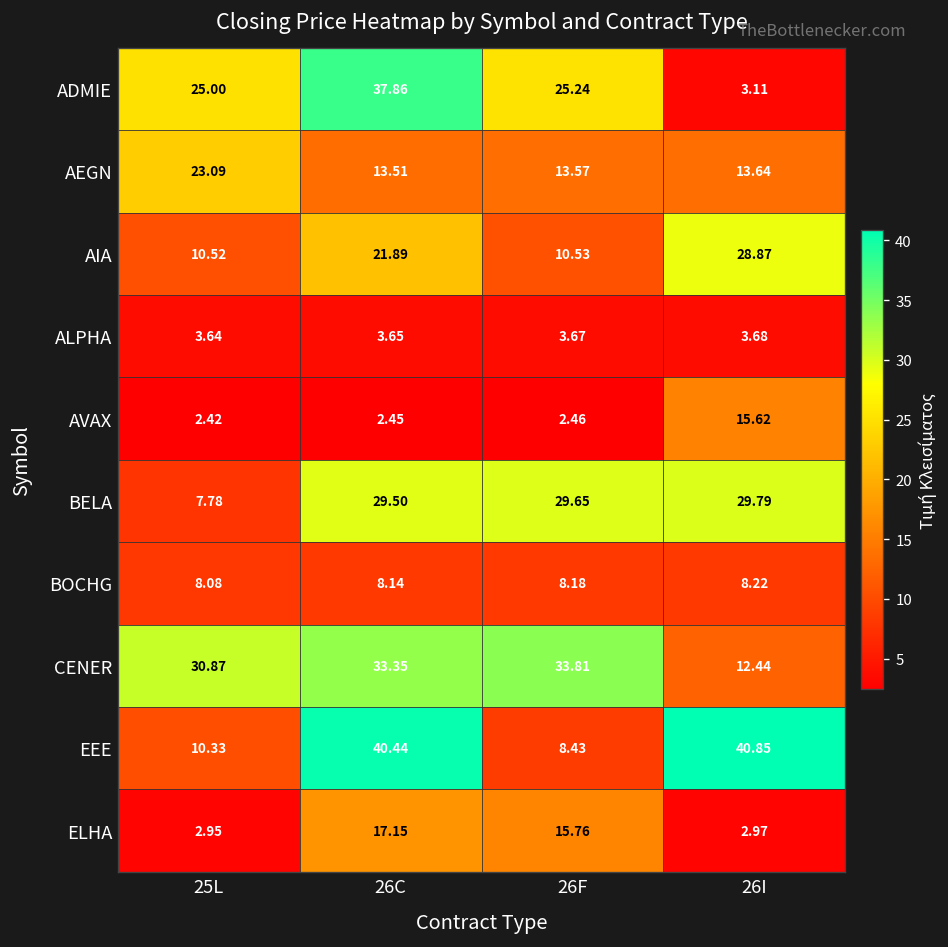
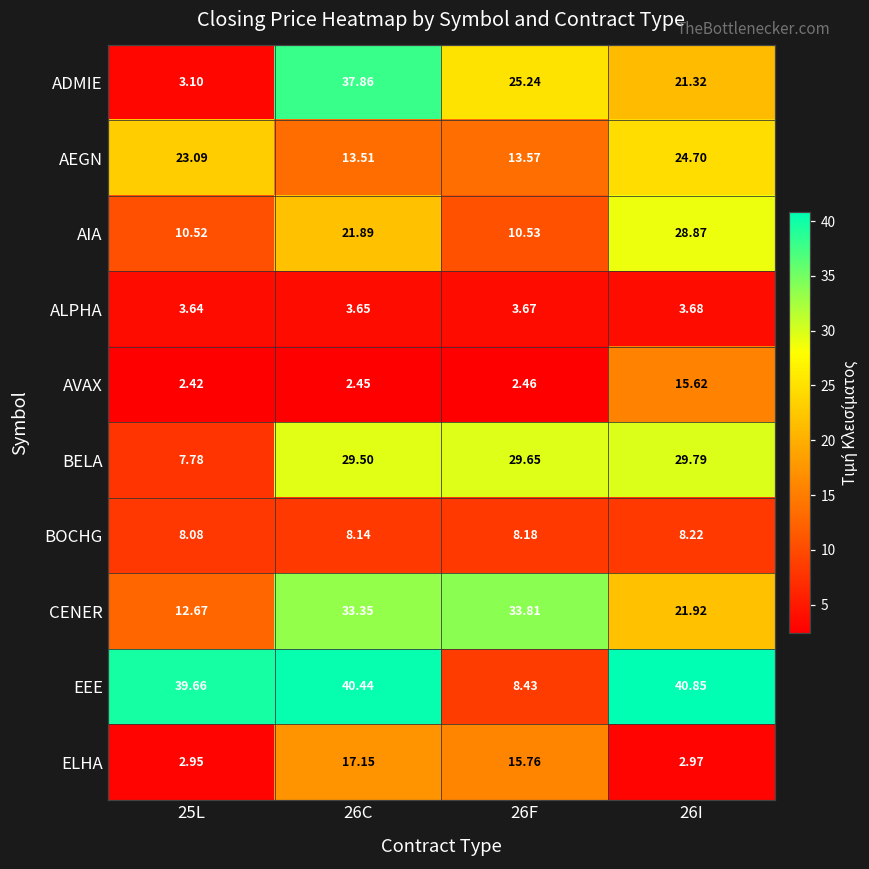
ADMIE, 25L: 25.00 -> 3.10
ADMIE, 26I: 3.11 -> 21.32
AEGN, 26I: 13.64 -> 24.70
CENER, 25L: 30.87 -> 12.67
CENER, 26I: 12.44 -> 21.92
EEE, 25L: 10.33 -> 39.66
